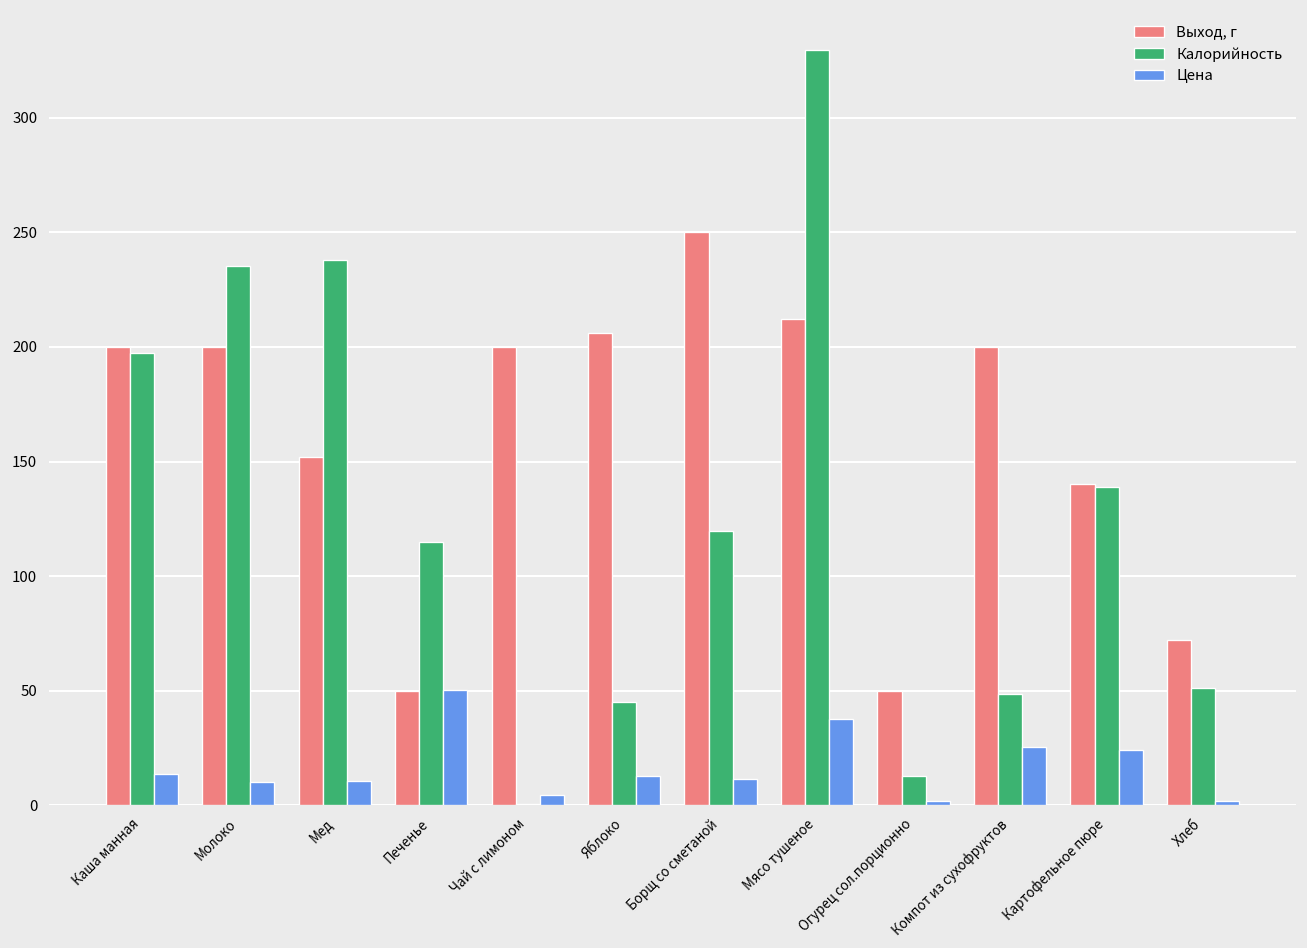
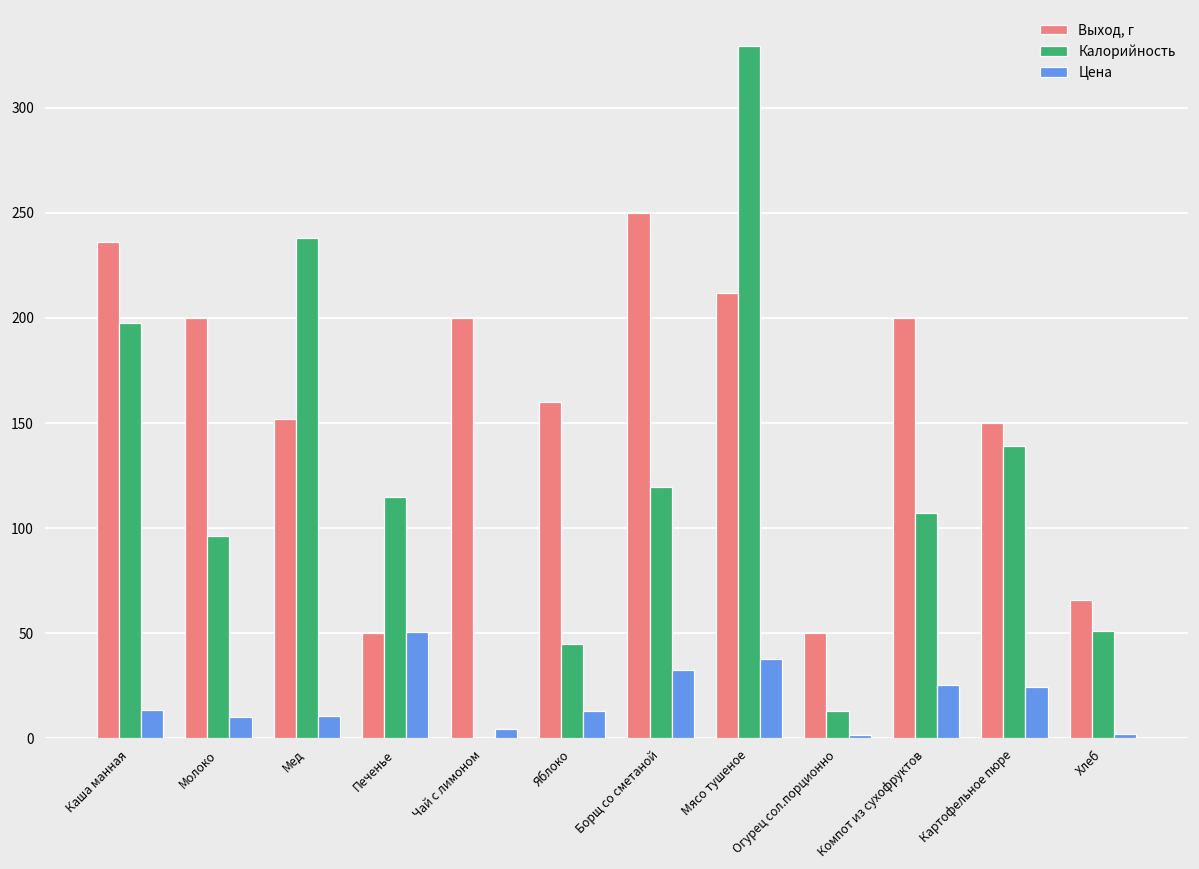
Выход, г, Каша манная: 200 -> 236
Калорийность, Молоко: 235 -> 96
Выход, г, Яблоко: 206 -> 160
Цена, Борщ со сметаной: 11 -> 32
Калорийность, Компот из сухофруктов: 49 -> 107
Выход, г, Картофельное пюре: 140 -> 150
Выход, г, Хлеб: 72 -> 66
